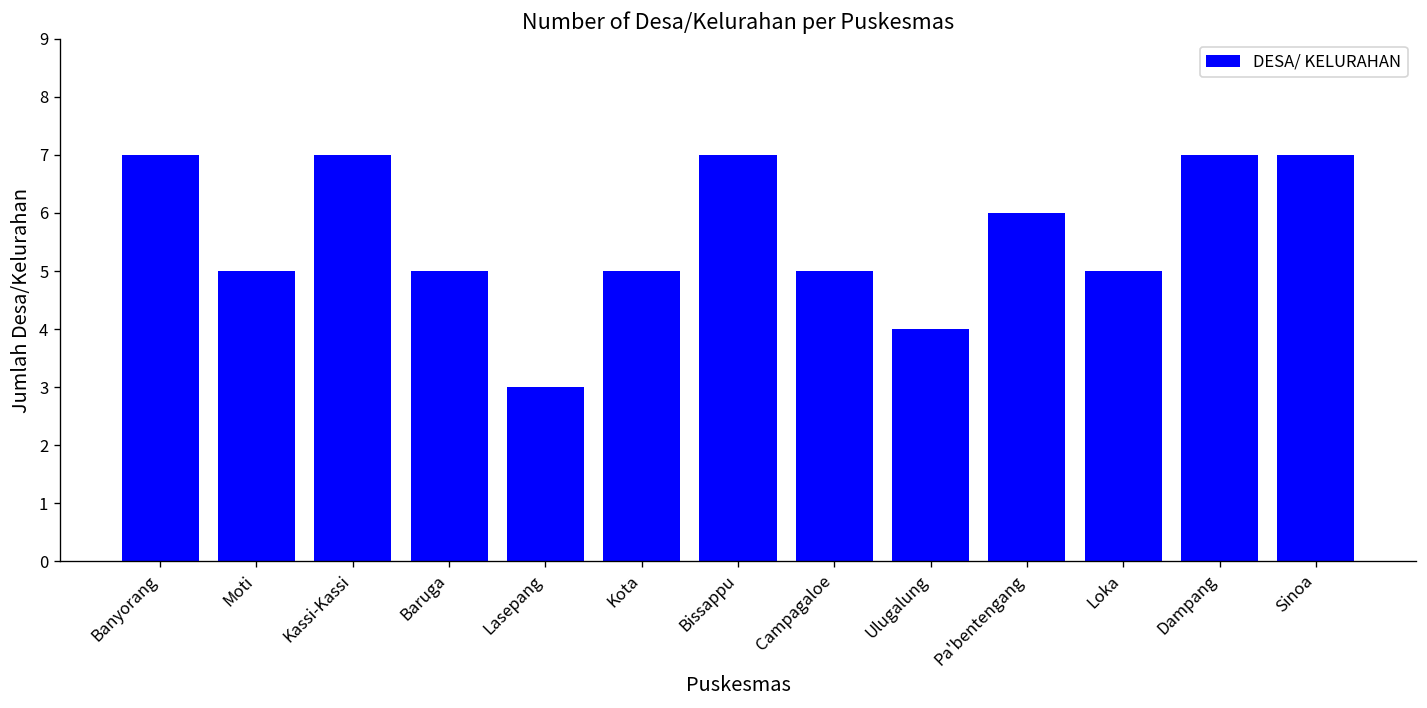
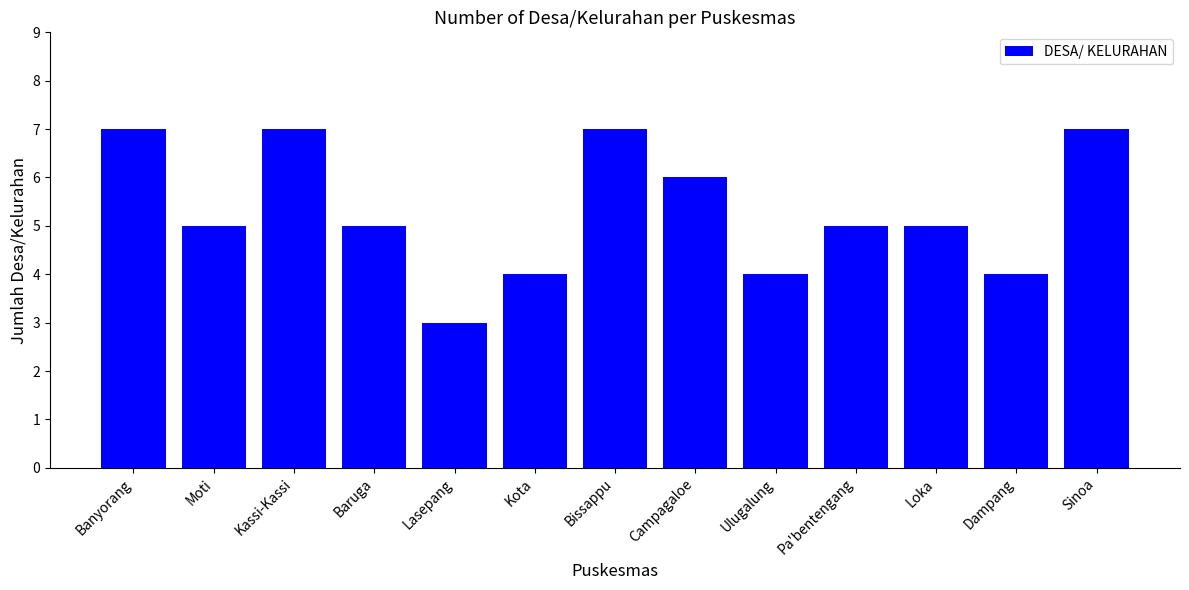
Kota: 5 -> 4
Campagaloe: 5 -> 6
Pa'bentengang: 6 -> 5
Dampang: 7 -> 4
